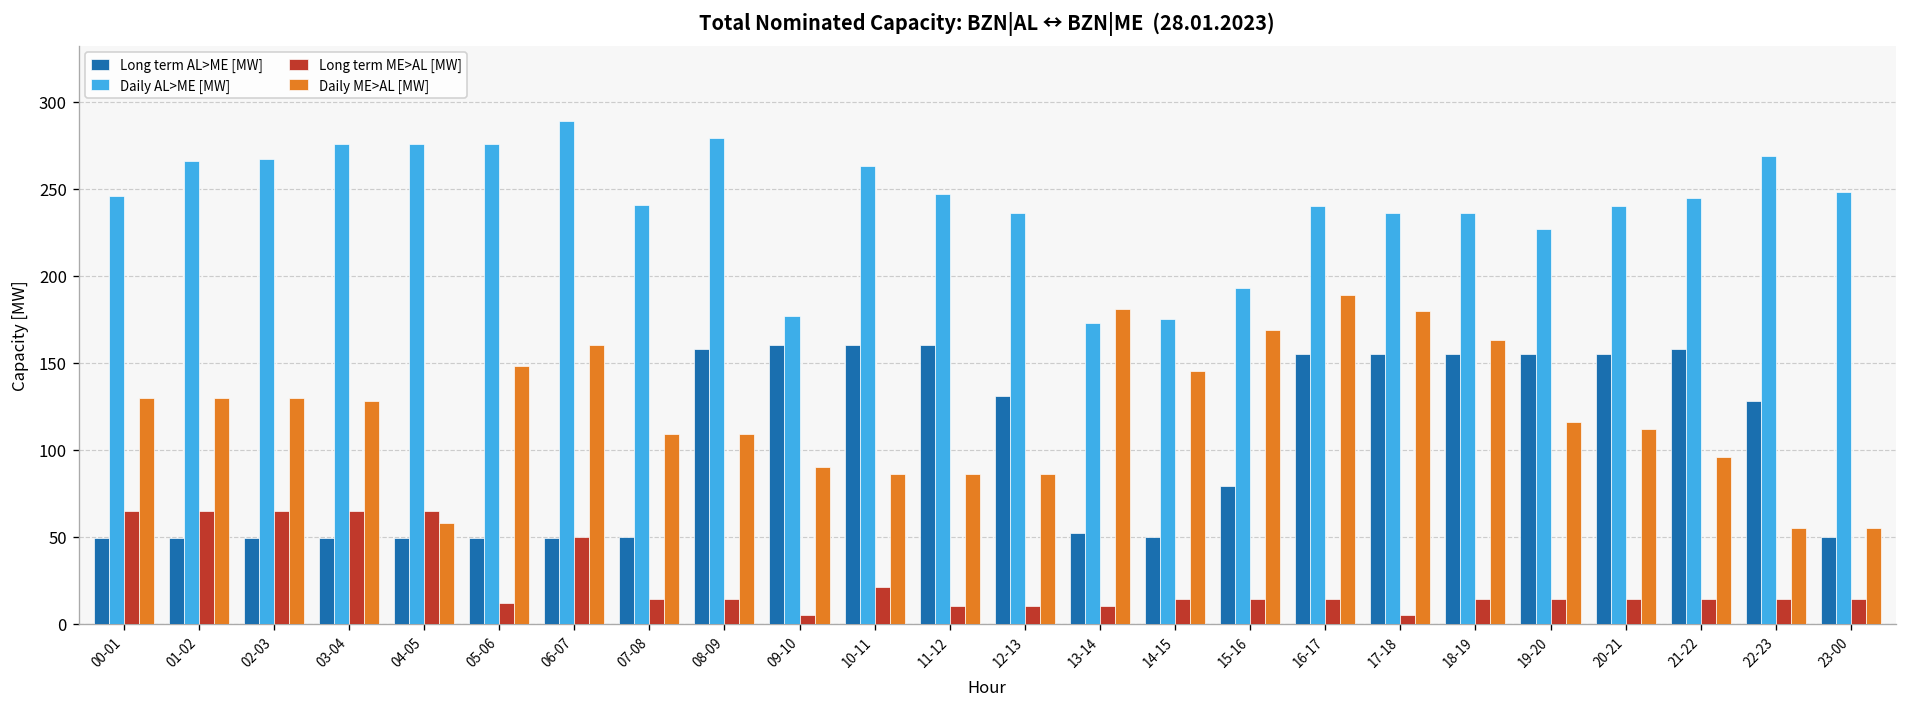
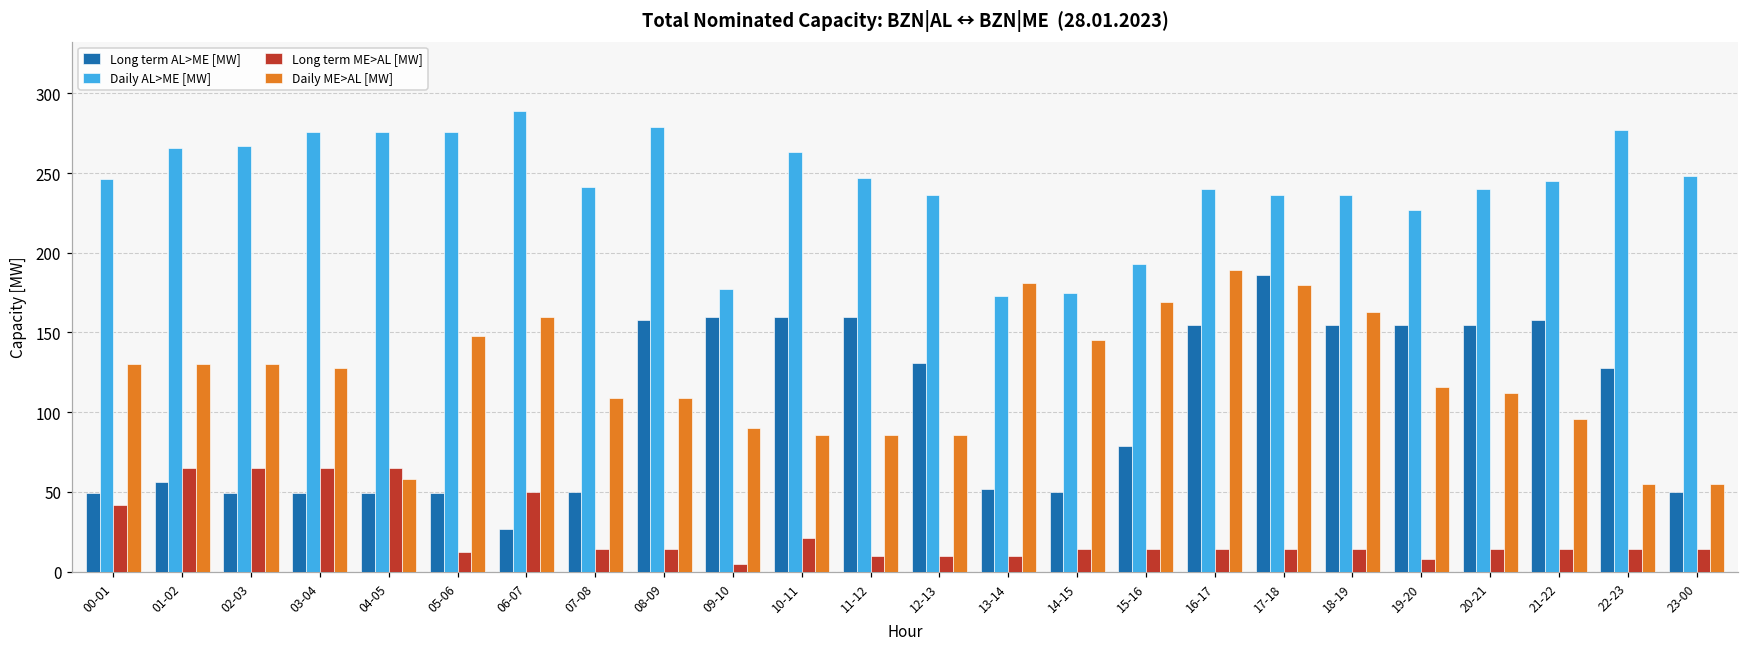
Long term ME>AL [MW], 00-01: 65 -> 42
Long term AL>ME [MW], 01-02: 49 -> 56
Long term AL>ME [MW], 06-07: 49 -> 27
Long term AL>ME [MW], 17-18: 155 -> 186
Long term ME>AL [MW], 17-18: 5 -> 14
Long term ME>AL [MW], 19-20: 14 -> 8
Daily AL>ME [MW], 22-23: 269 -> 277
